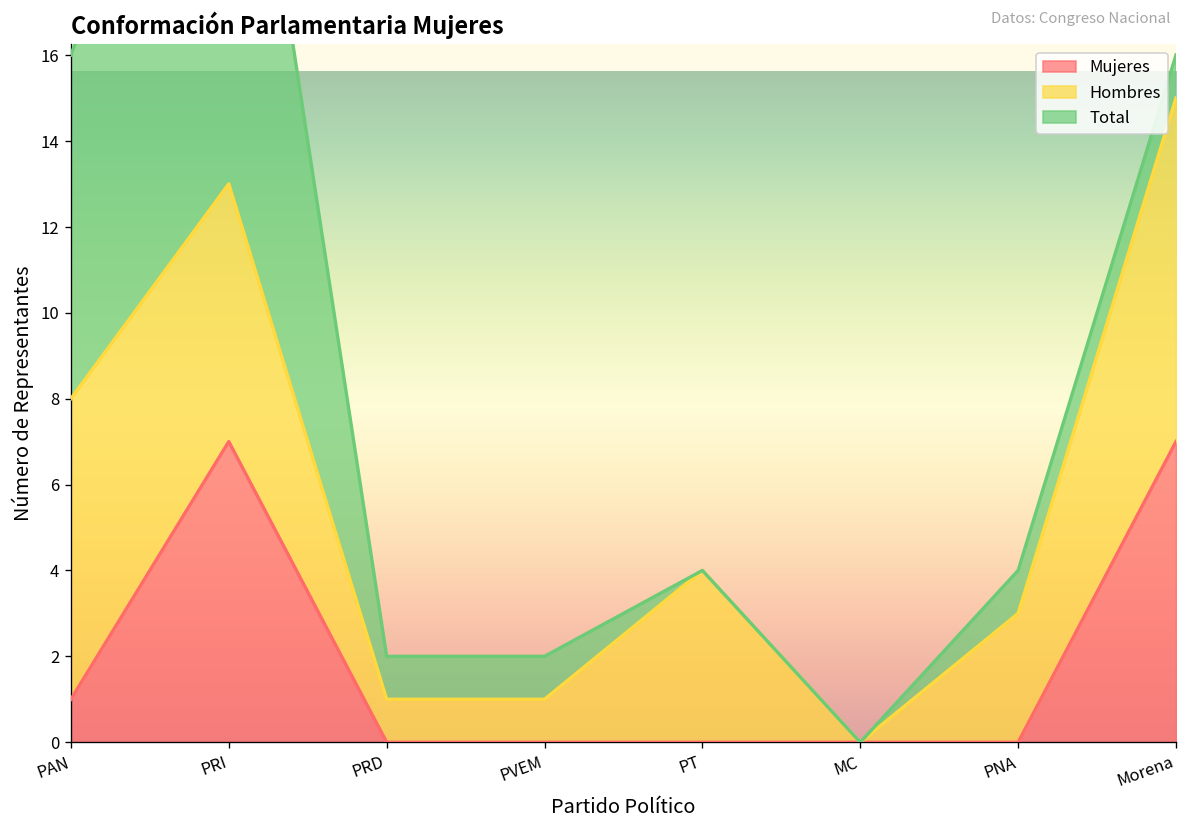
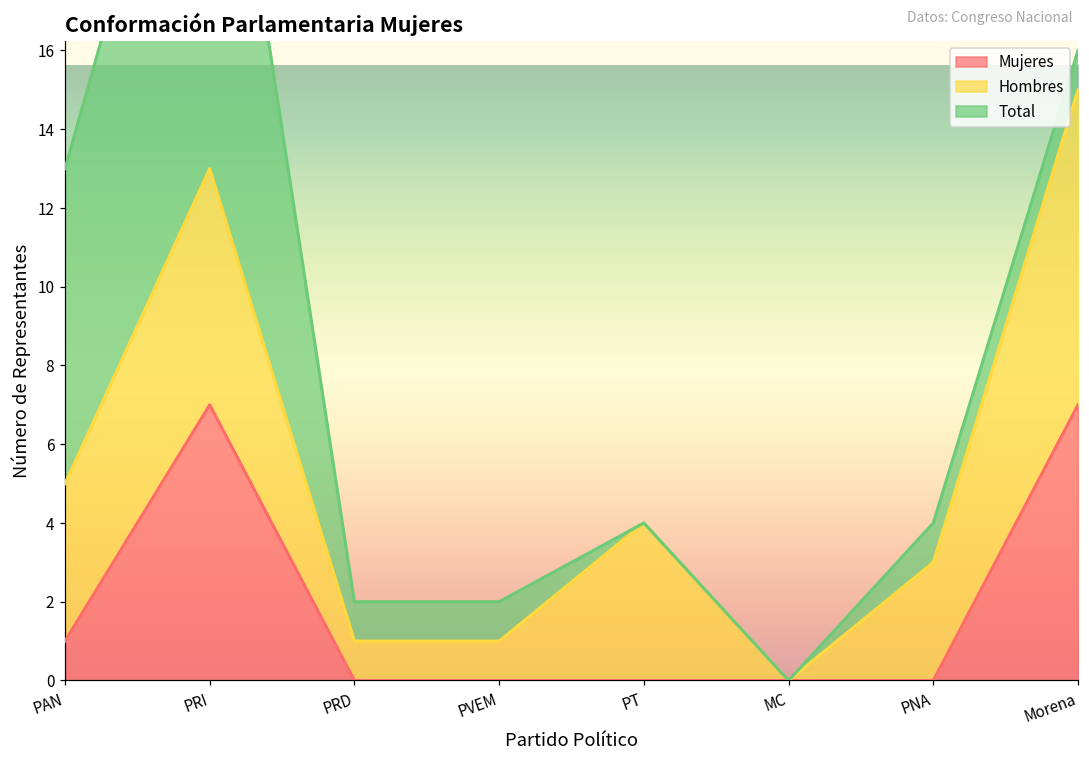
Hombres, PAN: 7 -> 4
